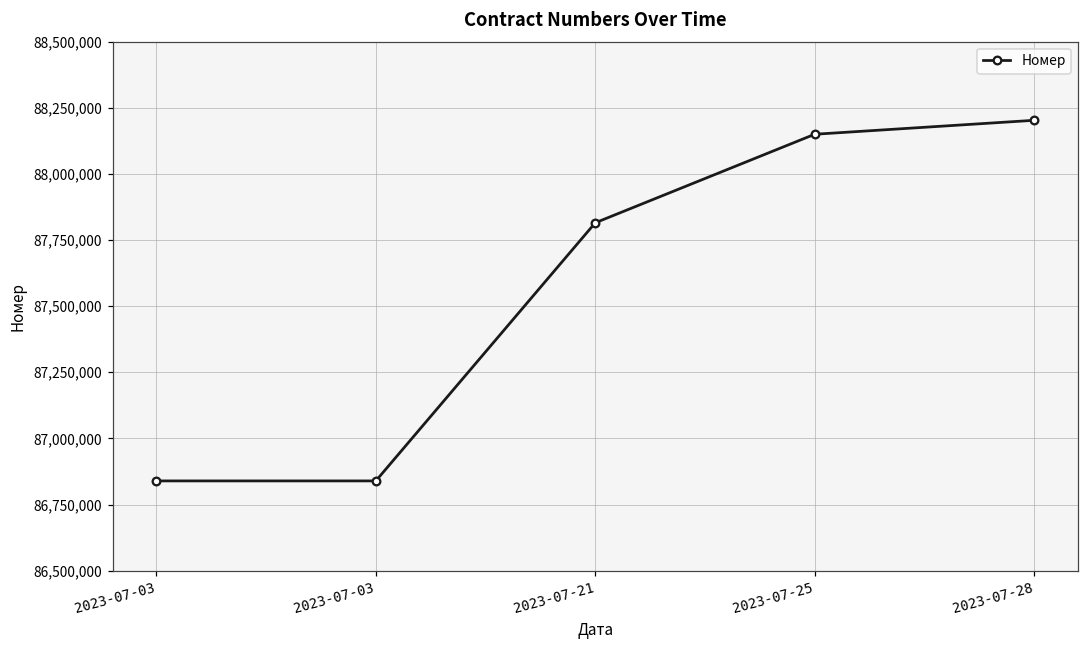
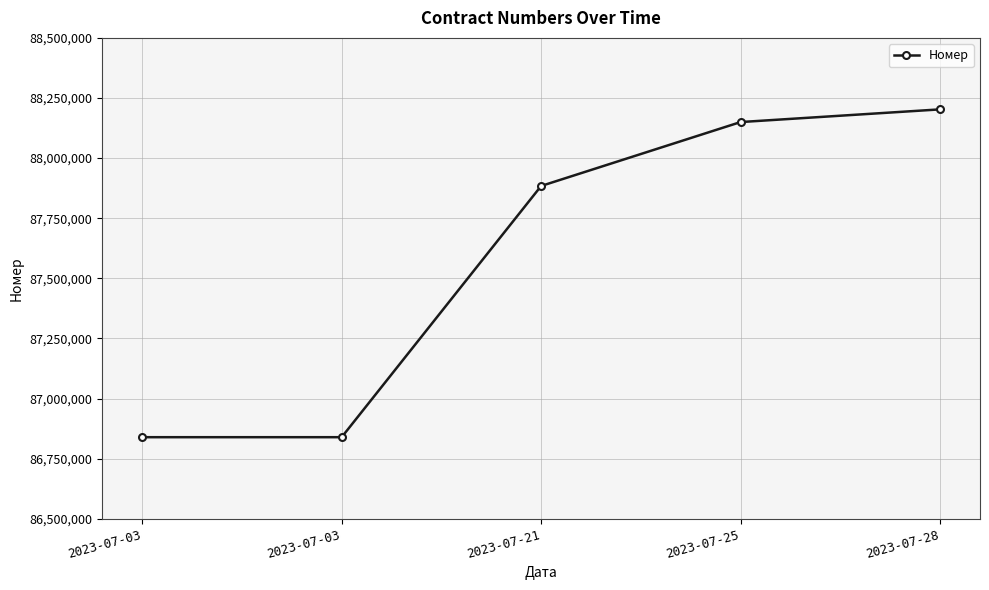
2023-07-21: 87,820,000 -> 87,880,000
